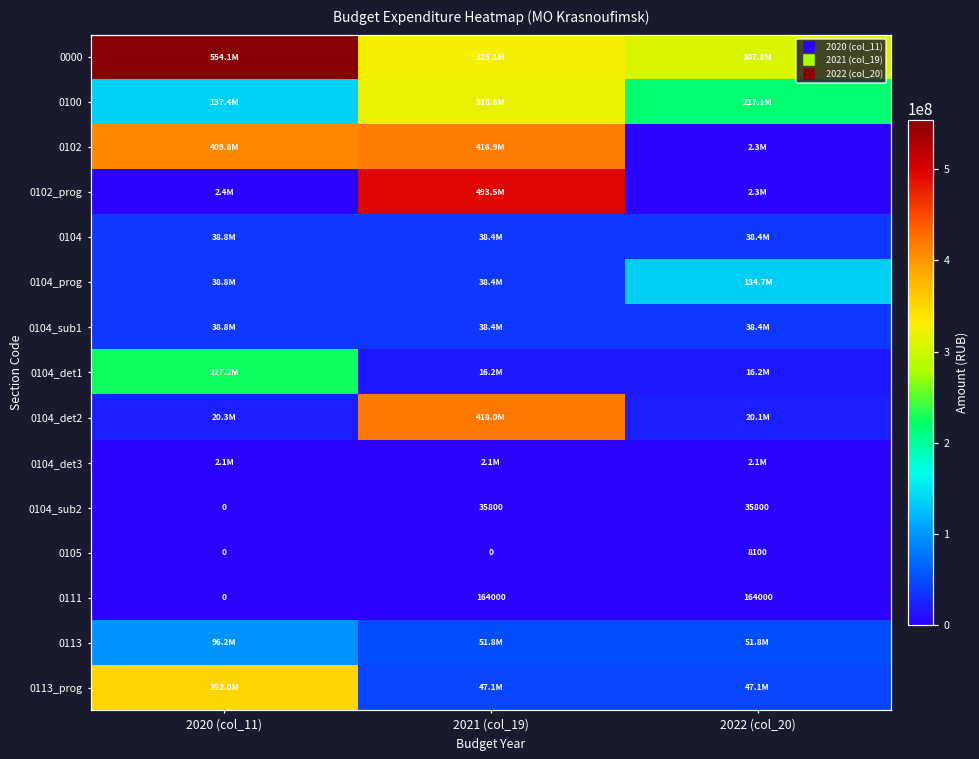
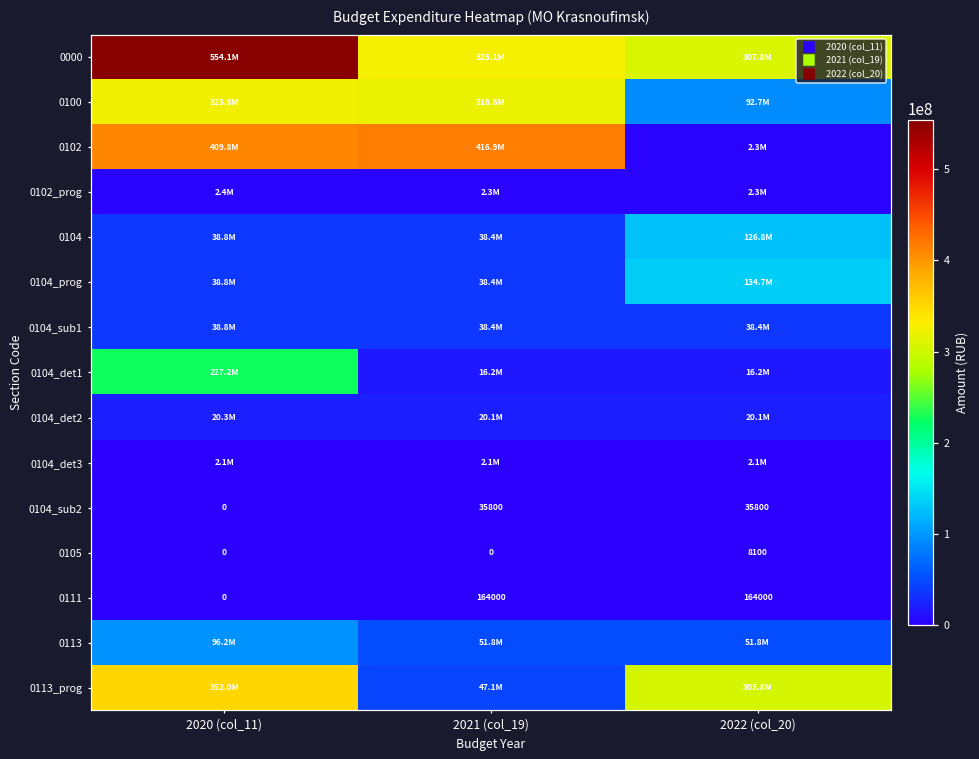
0100, 2020 (col_11): 137.4M -> 323.8M
0100, 2022 (col_20): 217.1M -> 92.7M
0102_prog, 2021 (col_19): 493.5M -> 2.3M
0104, 2022 (col_20): 38.4M -> 126.8M
0104_det2, 2021 (col_19): 418.0M -> 20.1M
0113_prog, 2022 (col_20): 47.1M -> 303.8M
